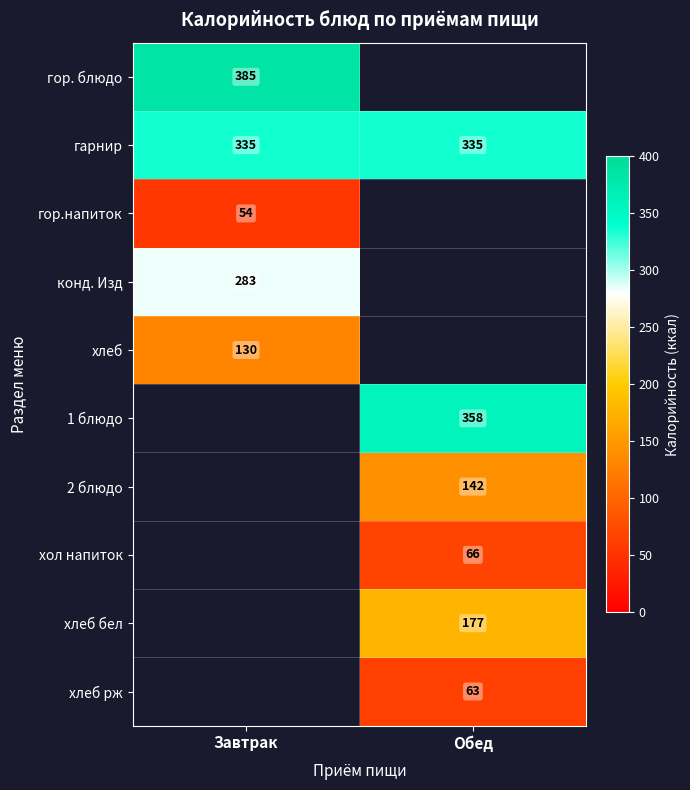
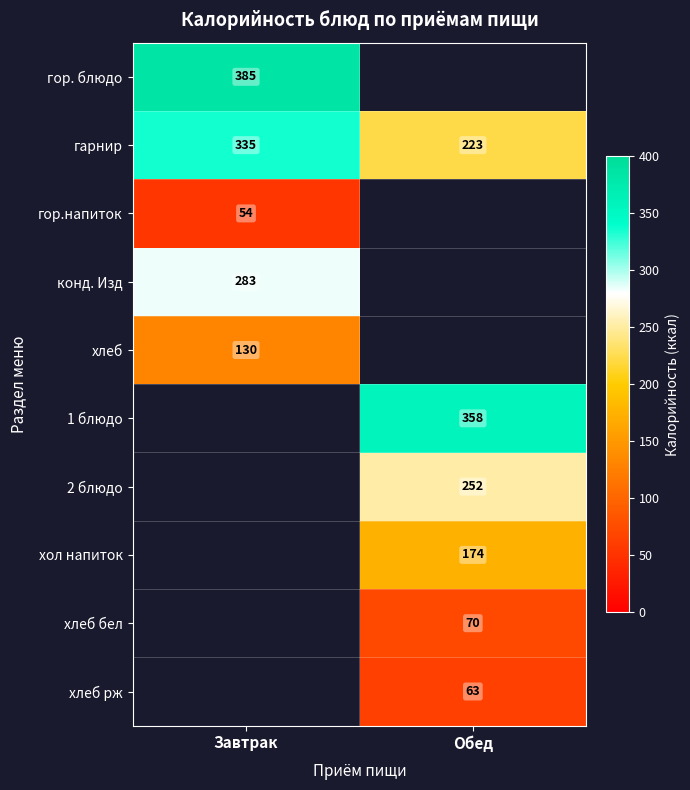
гарнир, Обед: 335 -> 223
2 блюдо, Обед: 142 -> 252
хол напиток, Обед: 66 -> 174
хлеб бел, Обед: 177 -> 70
